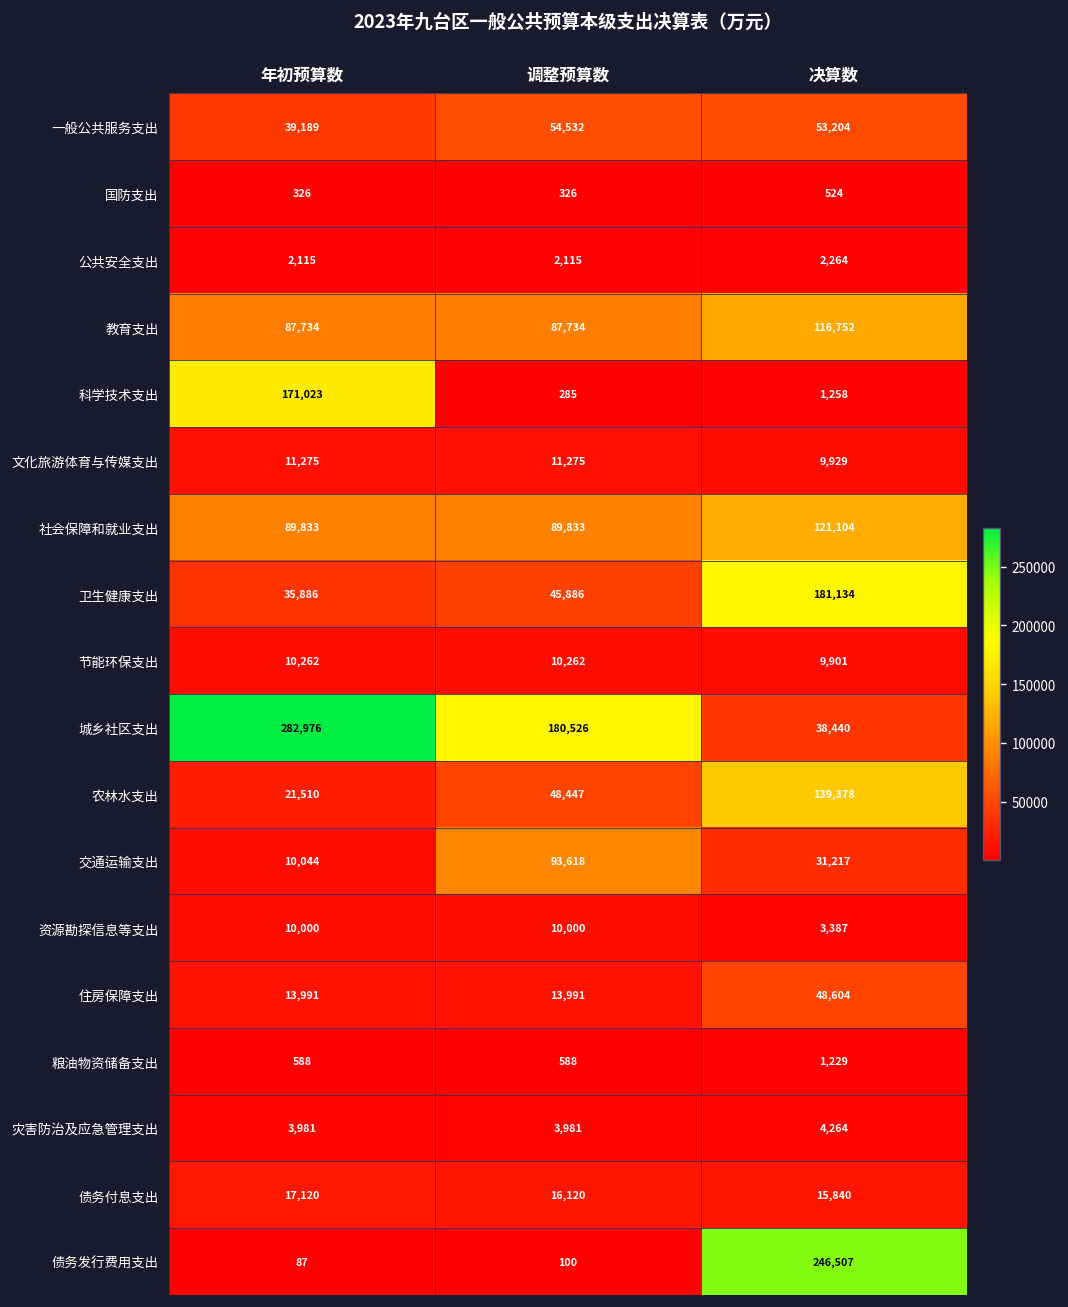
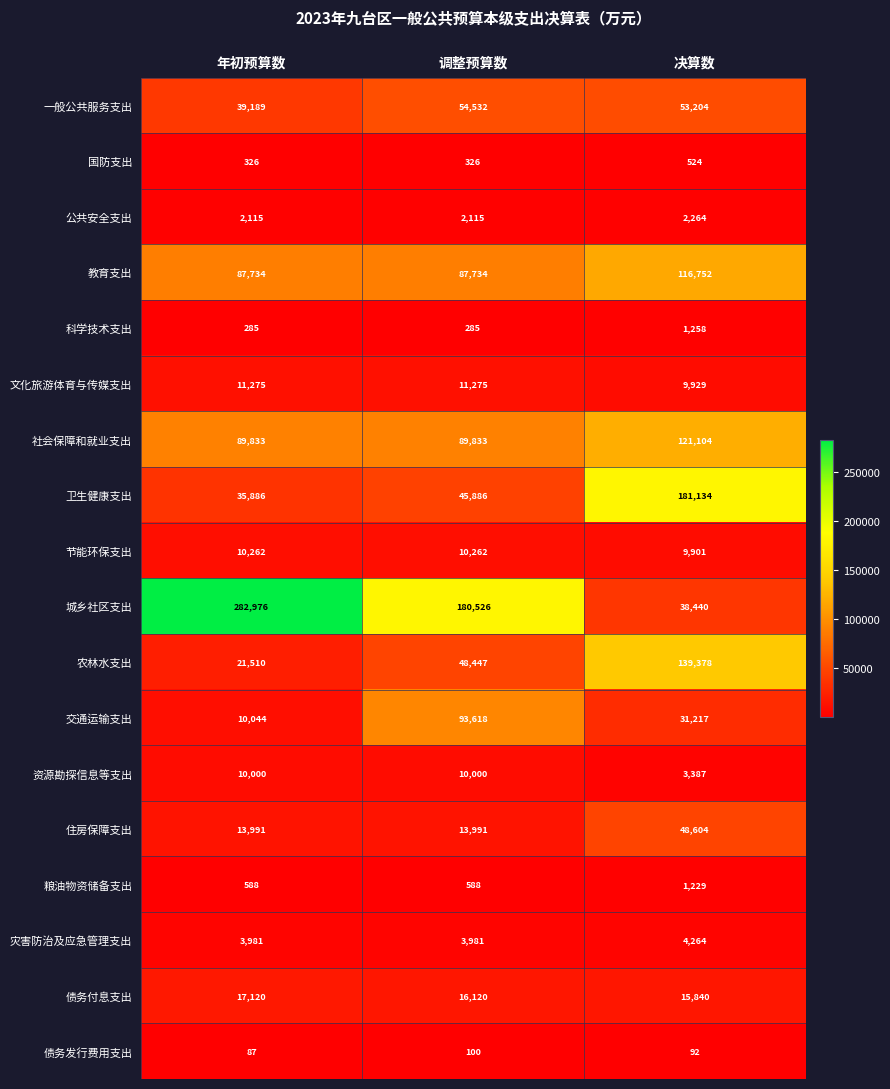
科学技术支出, 年初预算数: 171,023 -> 285
债务发行费用支出, 决算数: 246,507 -> 92
